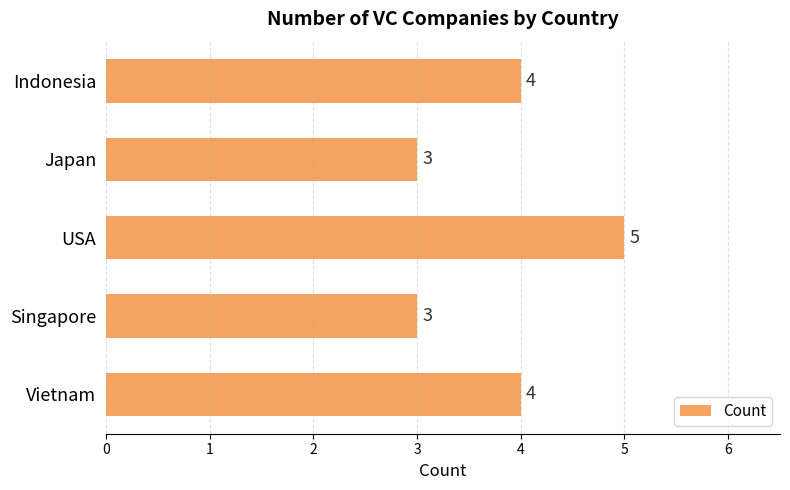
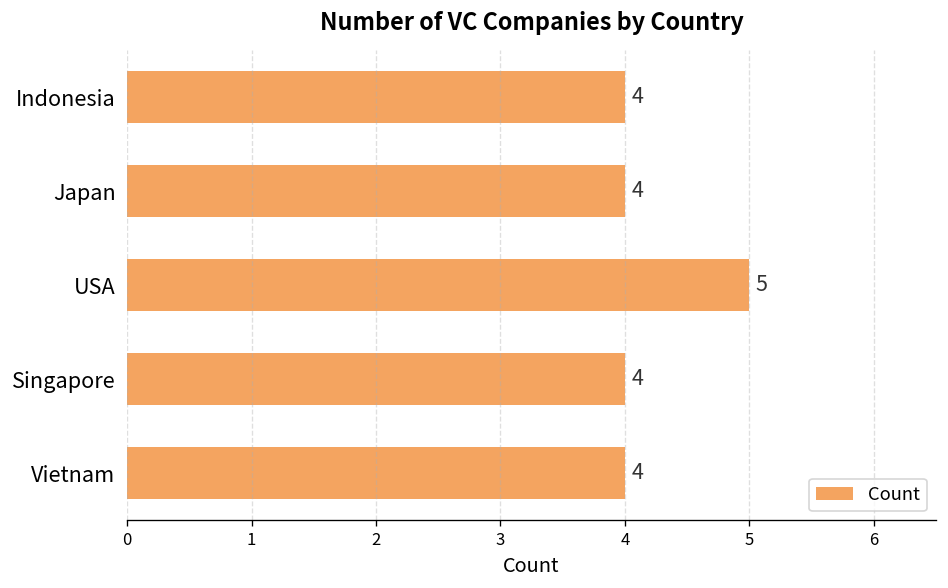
Japan: 3 -> 4
Singapore: 3 -> 4
